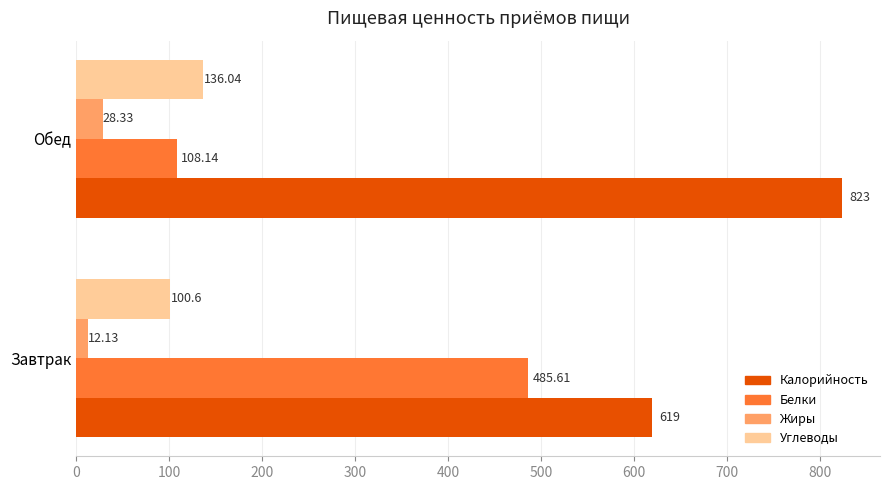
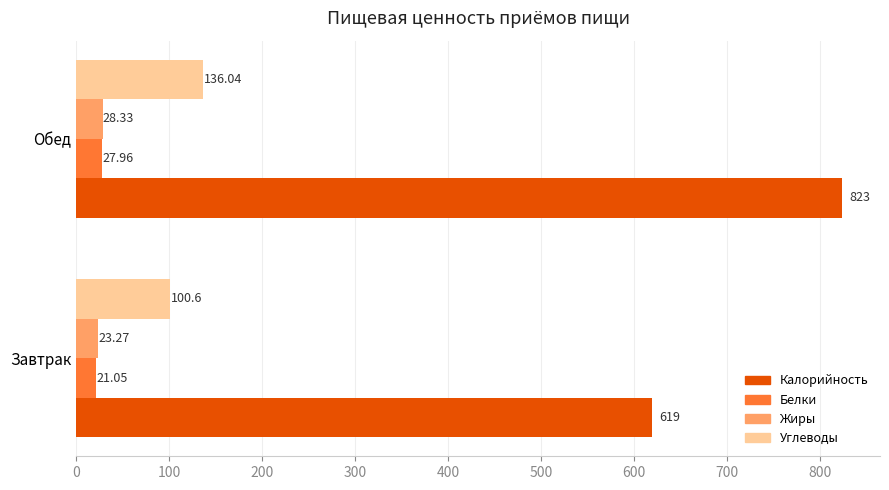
Белки, Обед: 108.14 -> 27.96
Жиры, Завтрак: 12.13 -> 23.27
Белки, Завтрак: 485.61 -> 21.05
